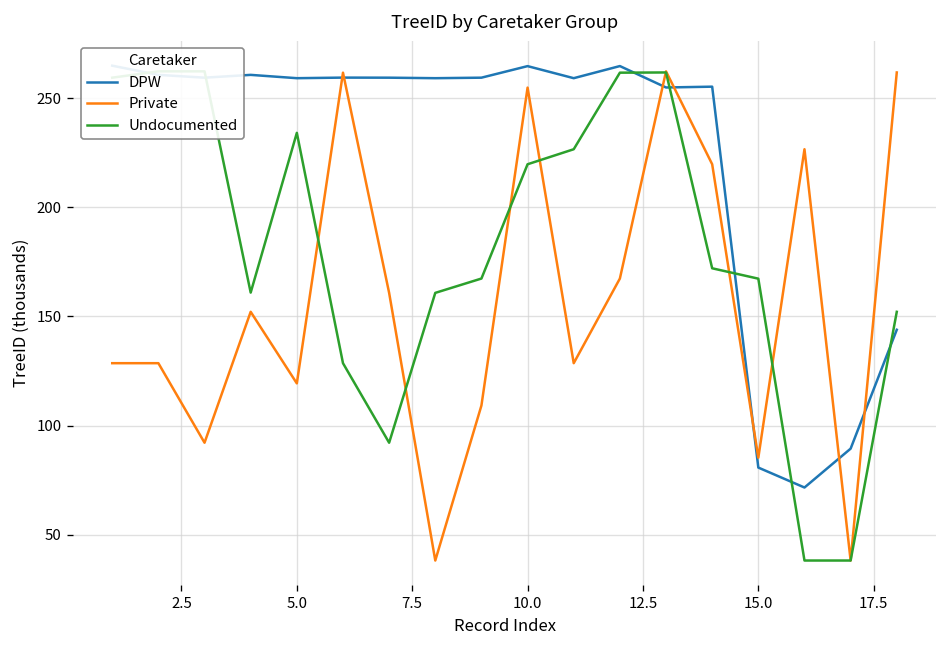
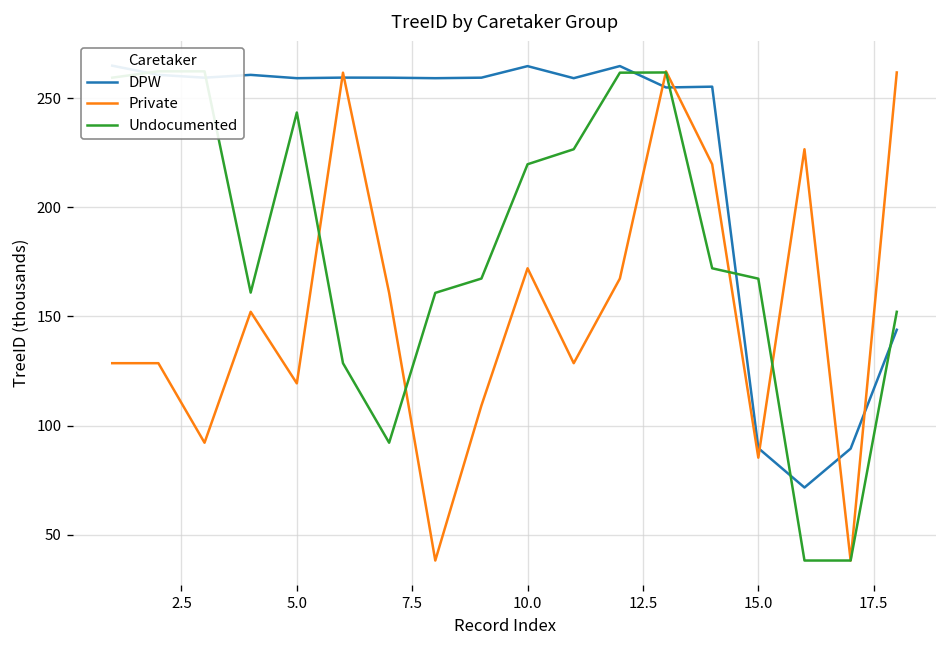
Undocumented, 5.0: 234 -> 243
Private, 10.0: 255 -> 172
DPW, 15.0: 81 -> 90
